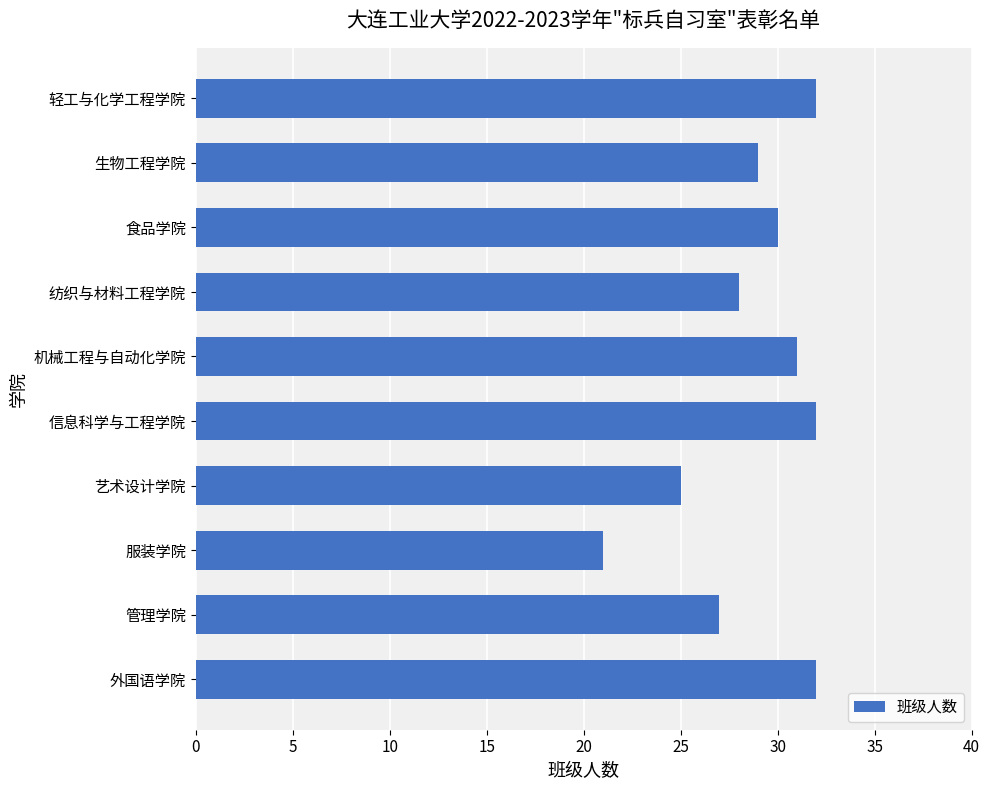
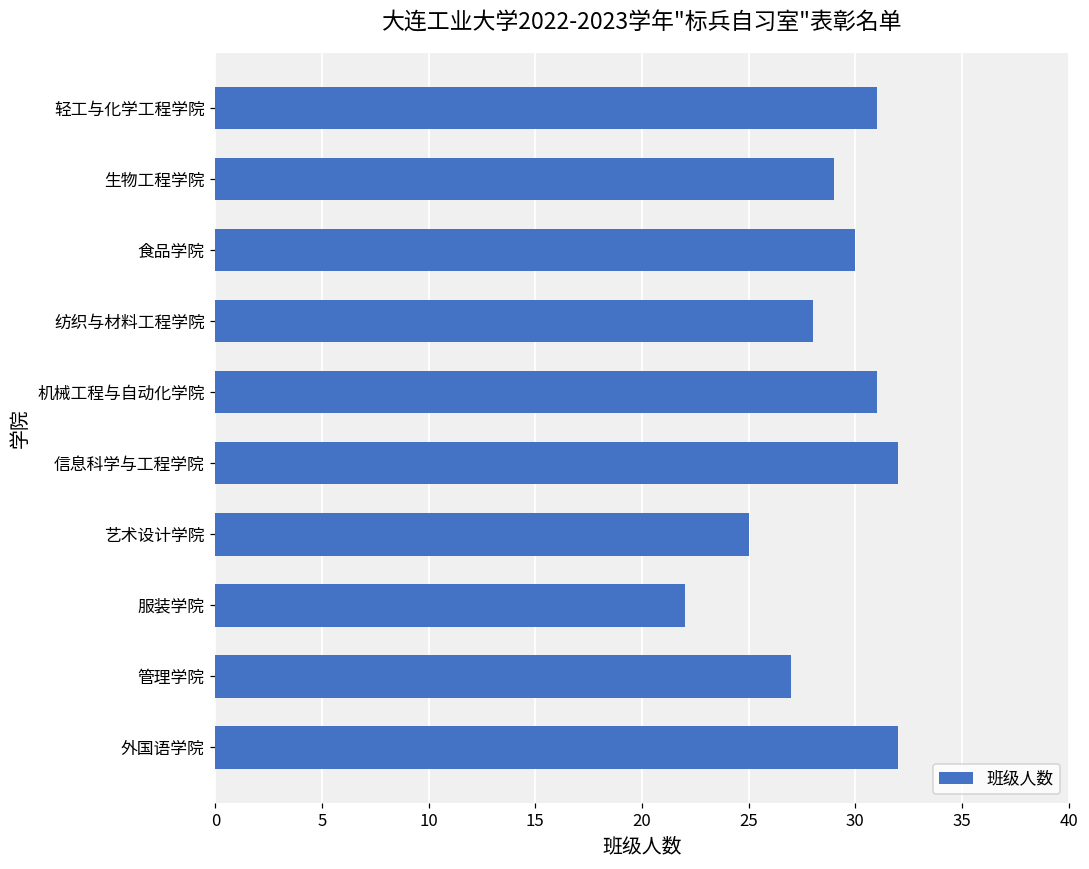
轻工与化学工程学院: 32 -> 31
服装学院: 21 -> 22
